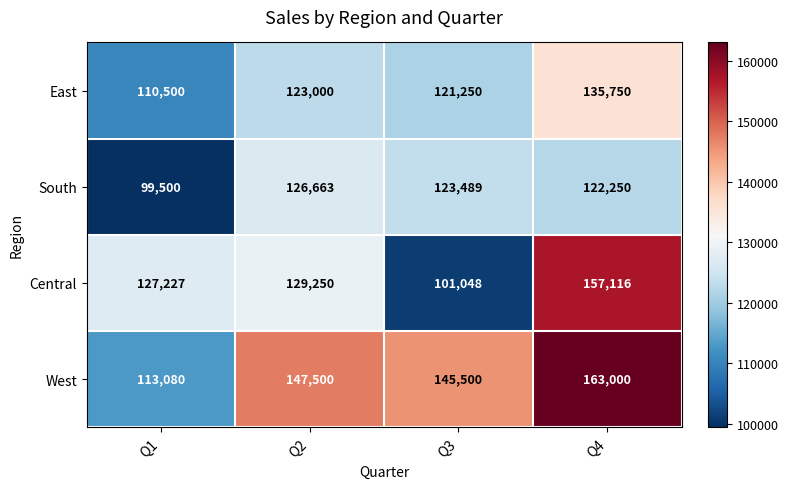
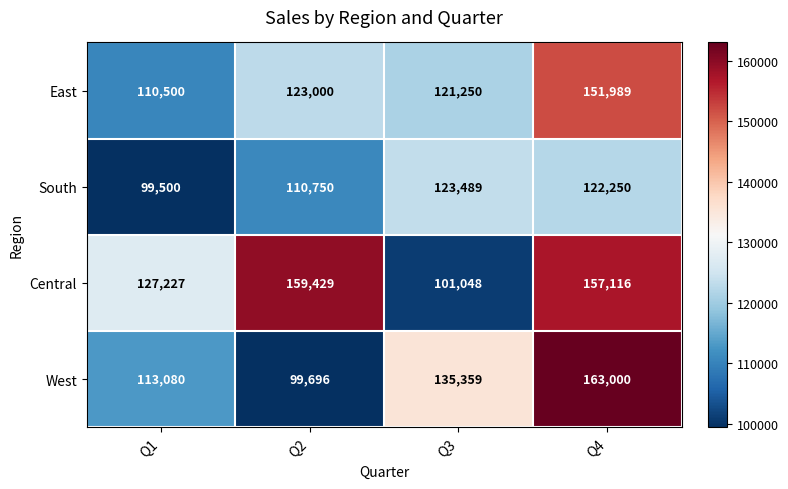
East, Q4: 135,750 -> 151,989
South, Q2: 126,663 -> 110,750
Central, Q2: 129,250 -> 159,429
West, Q2: 147,500 -> 99,696
West, Q3: 145,500 -> 135,359
